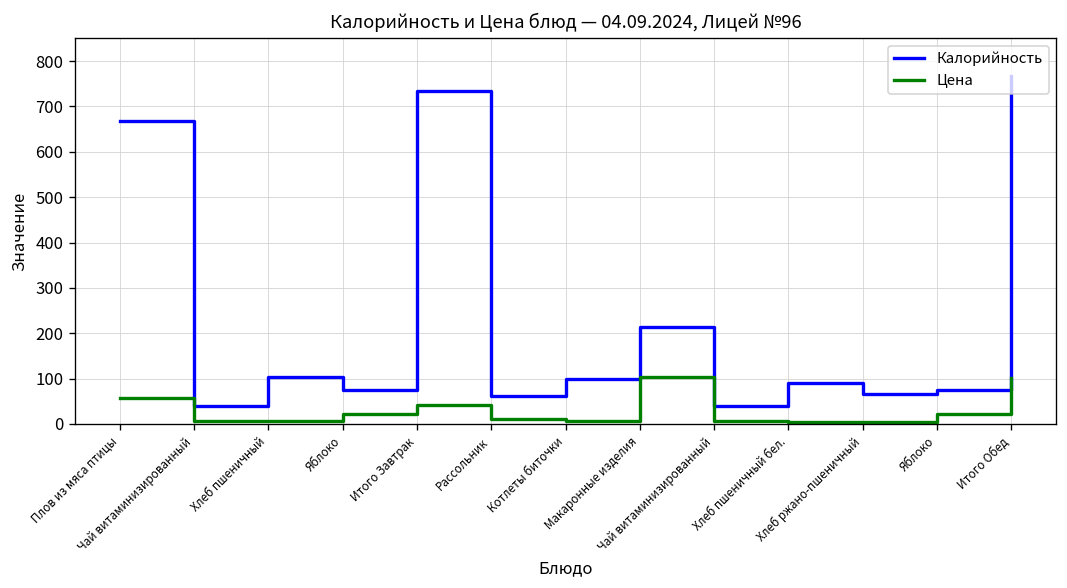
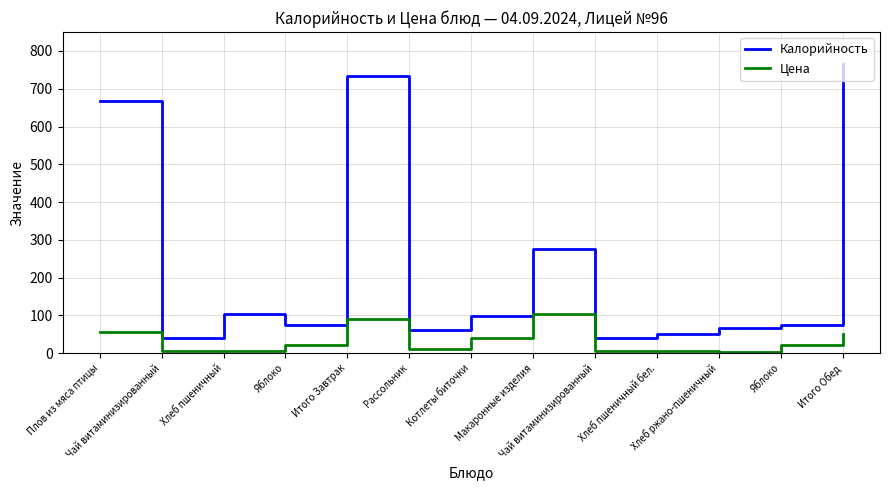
Цена, Итого Завтрак: 40 -> 90
Цена, Котлеты биточки: 10 -> 40
Калорийность, Макаронные изделия: 210 -> 280
Калорийность, Хлеб пшеничный бел.: 90 -> 50
Цена, Итого Обед: 100 -> 50
